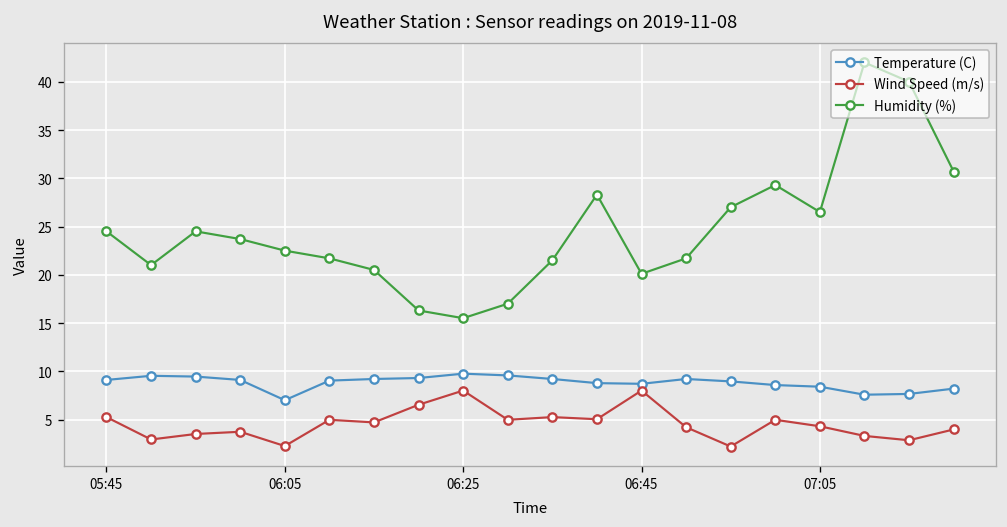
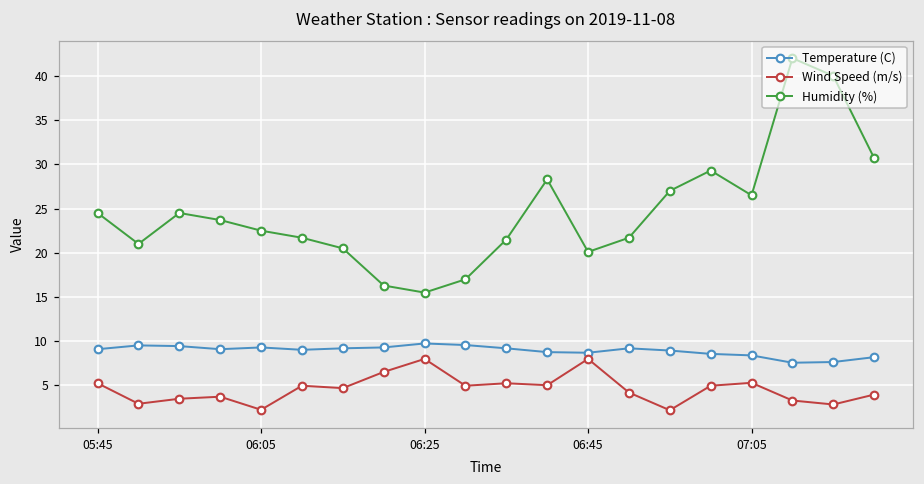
Temperature (C), 06:05: 7 -> 9
Wind Speed (m/s), 07:05: 4 -> 5
